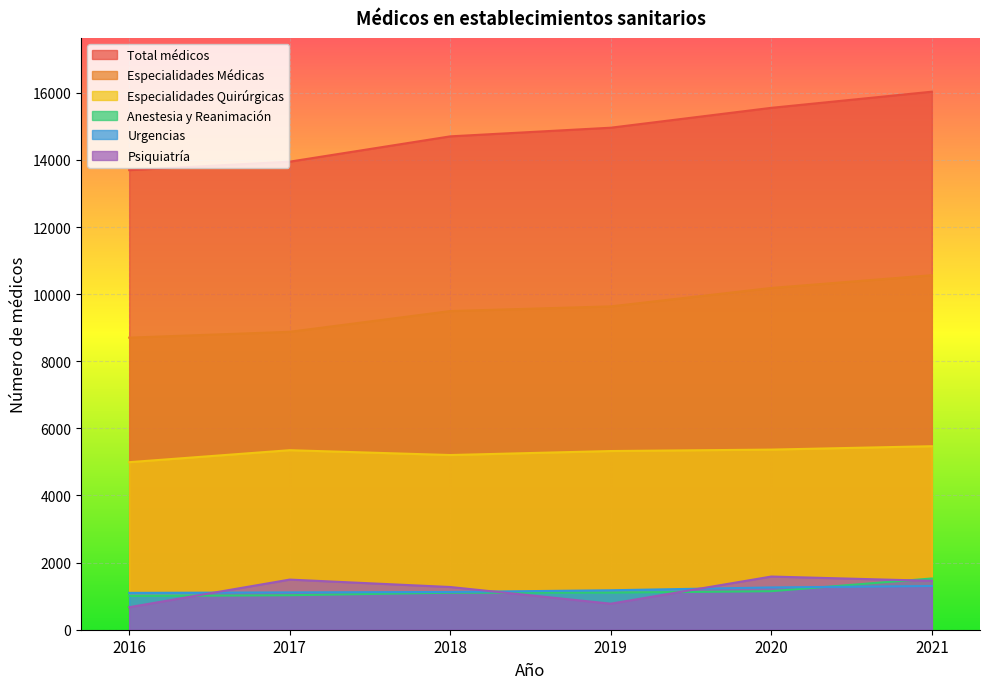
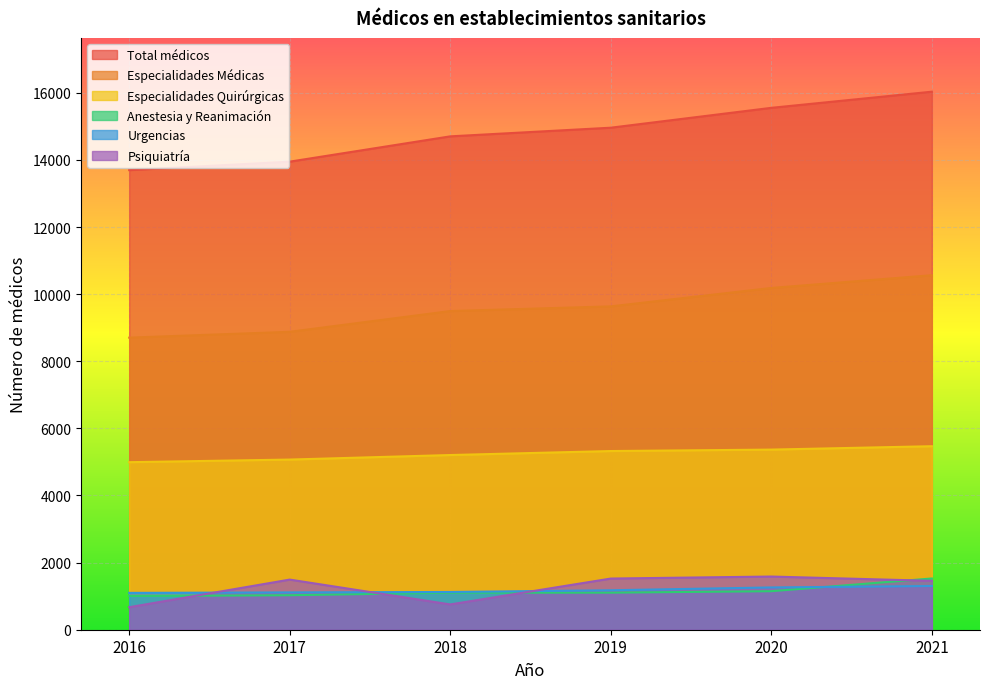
Especialidades Quirúrgicas, 2017: 5400 -> 5100
Psiquiatría, 2018: 1300 -> 800
Psiquiatría, 2019: 800 -> 1500
